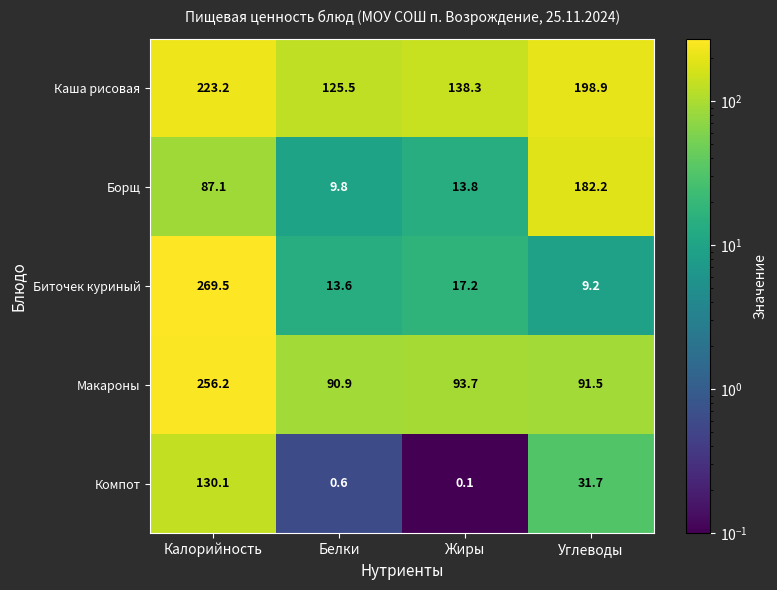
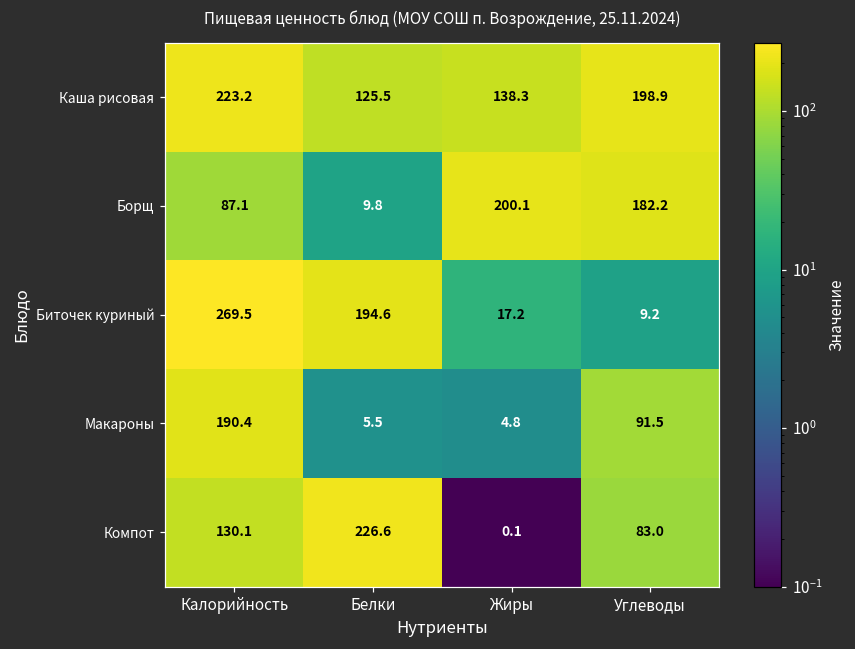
Борщ, Жиры: 13.8 -> 200.1
Биточек куриный, Белки: 13.6 -> 194.6
Макароны, Калорийность: 256.2 -> 190.4
Макароны, Белки: 90.9 -> 5.5
Макароны, Жиры: 93.7 -> 4.8
Компот, Белки: 0.6 -> 226.6
Компот, Углеводы: 31.7 -> 83.0
